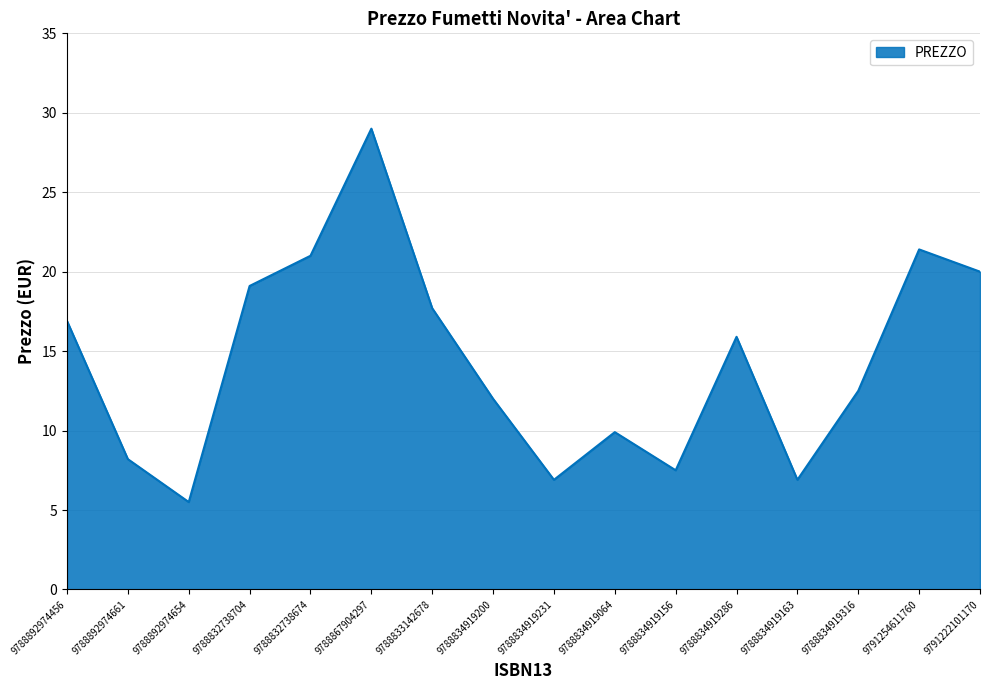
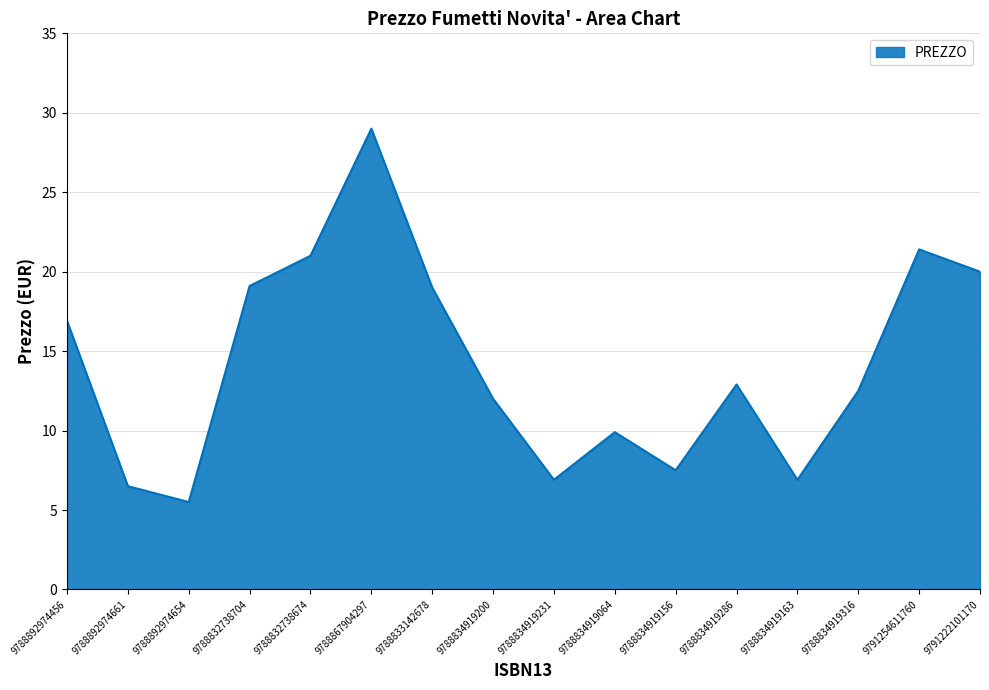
9788892974661: 8.2 -> 6.5
9788833142678: 17.7 -> 19.0
9788834919286: 15.9 -> 12.9
